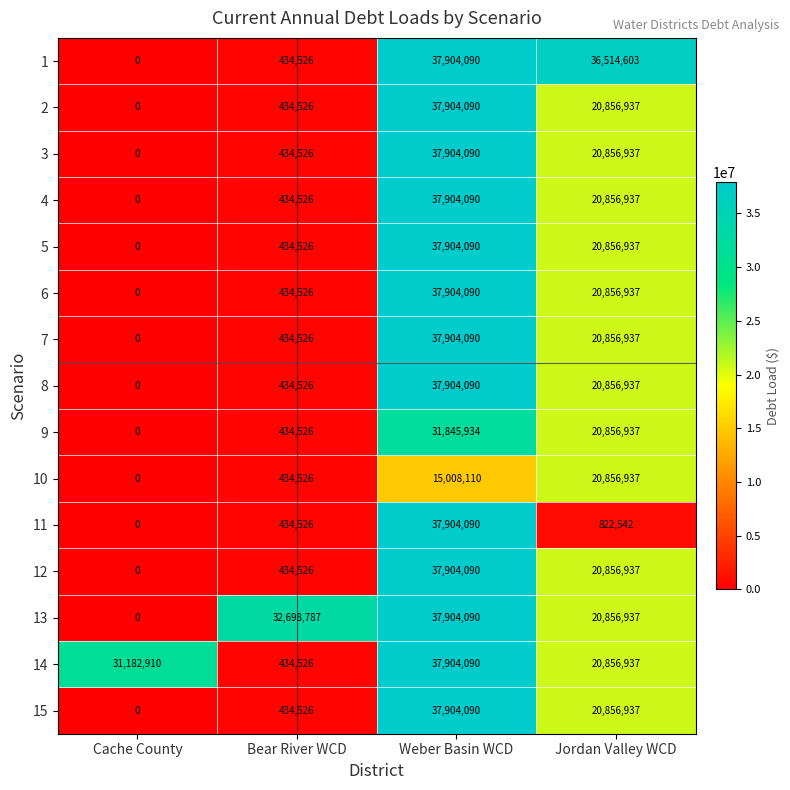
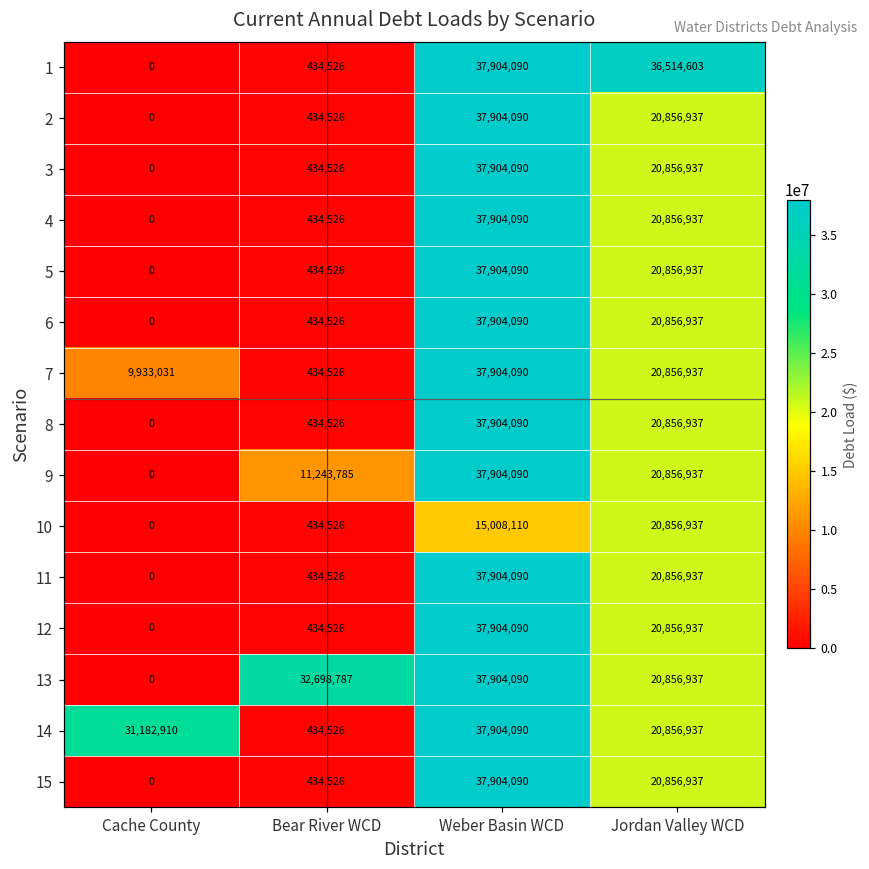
7, Cache County: 0 -> 9,933,031
9, Bear River WCD: 434,526 -> 11,243,785
9, Weber Basin WCD: 31,845,934 -> 37,904,090
11, Jordan Valley WCD: 822,542 -> 20,856,937
